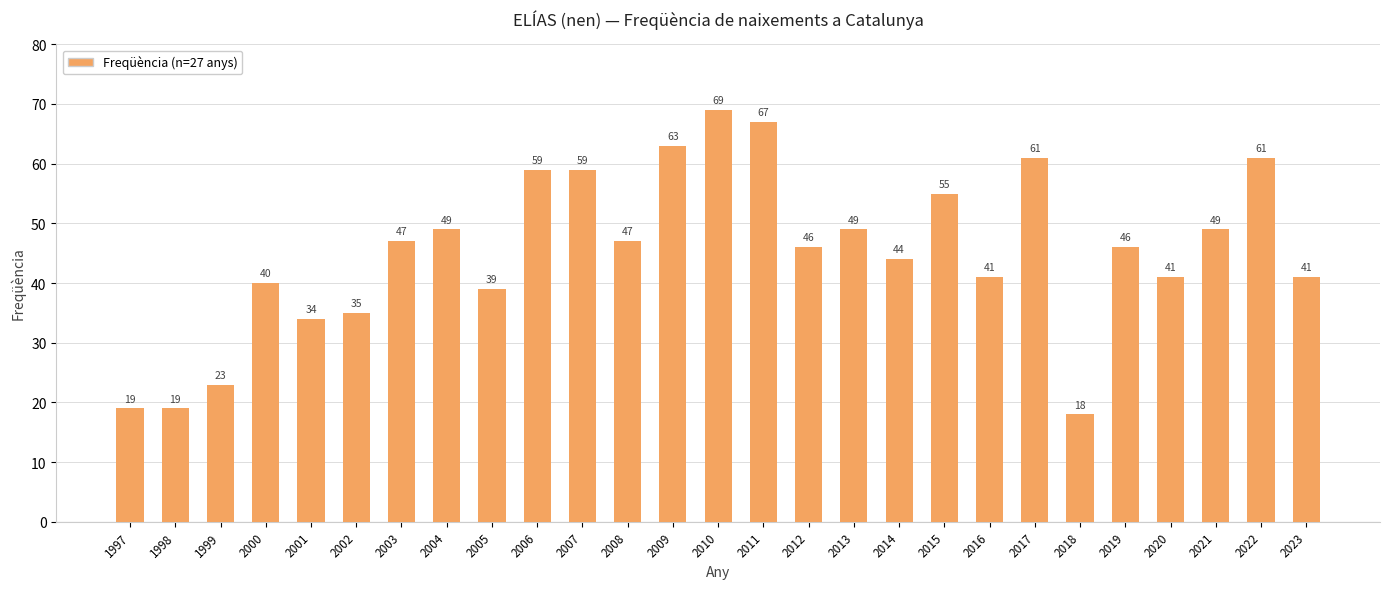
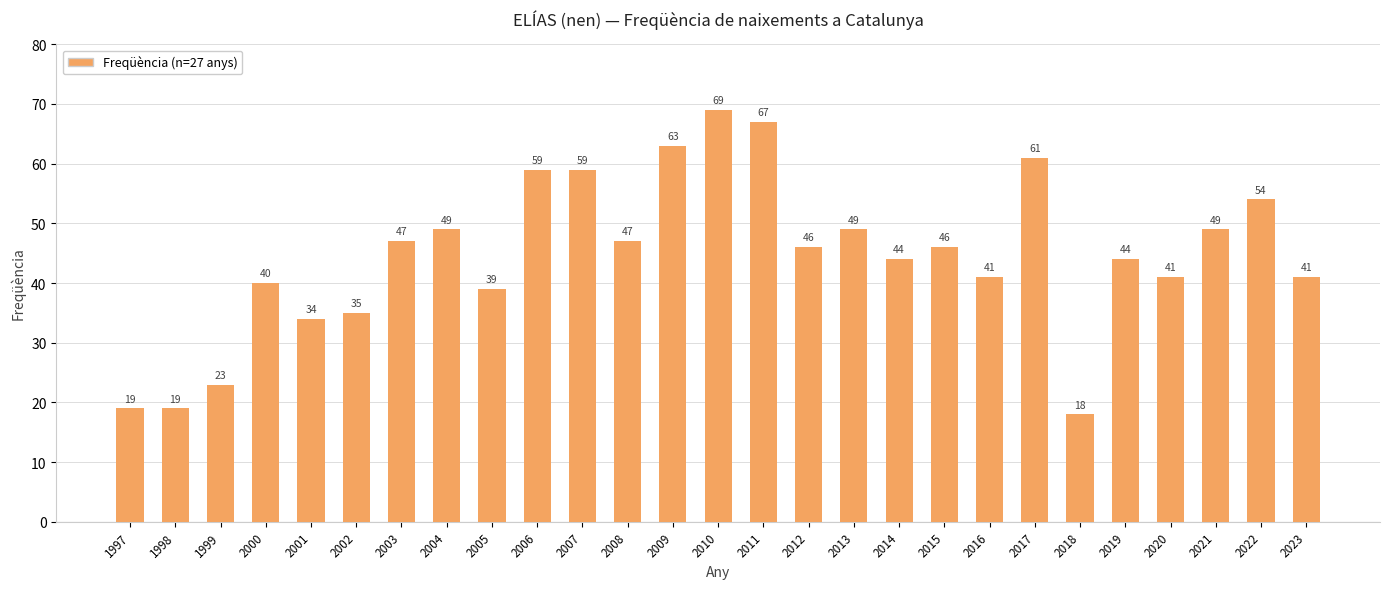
2015: 55 -> 46
2019: 46 -> 44
2022: 61 -> 54
